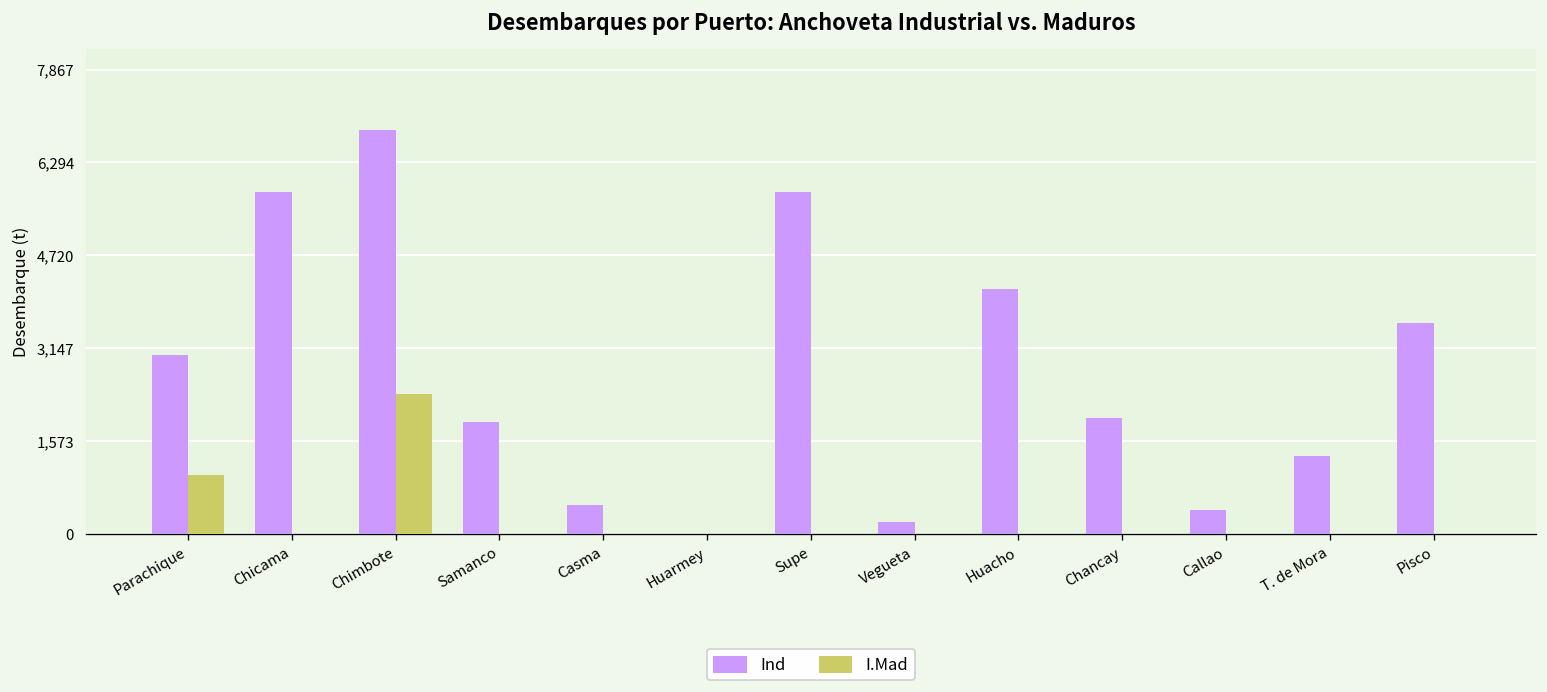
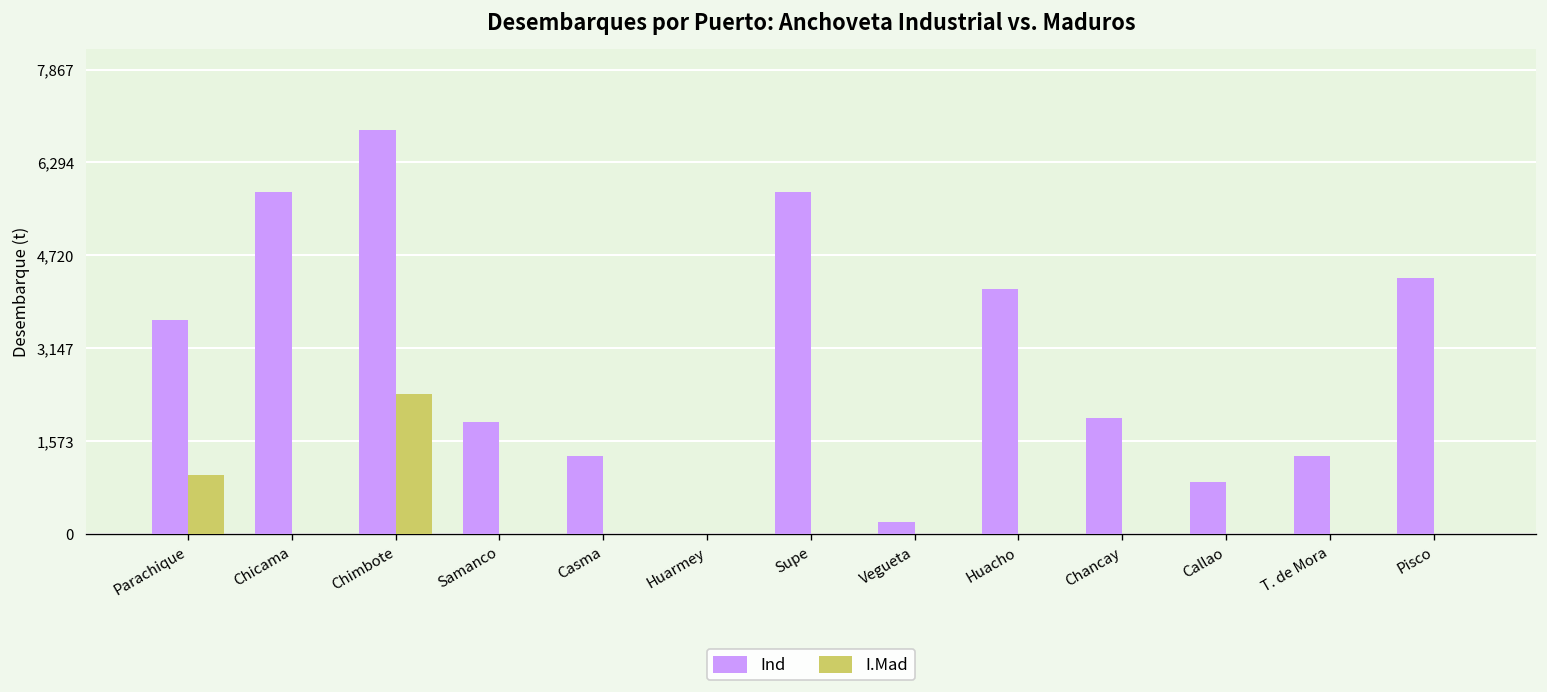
Ind, Parachique: 3,000 -> 3,600
Ind, Casma: 500 -> 1,300
Ind, Callao: 400 -> 900
Ind, Pisco: 3,600 -> 4,300
